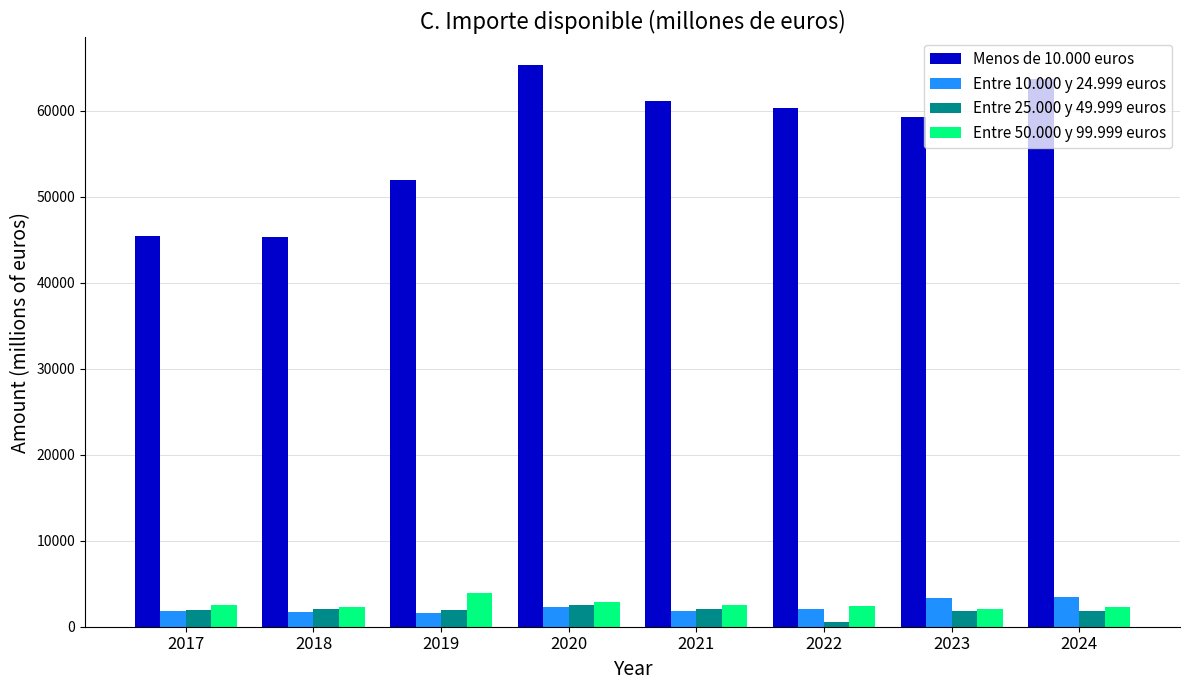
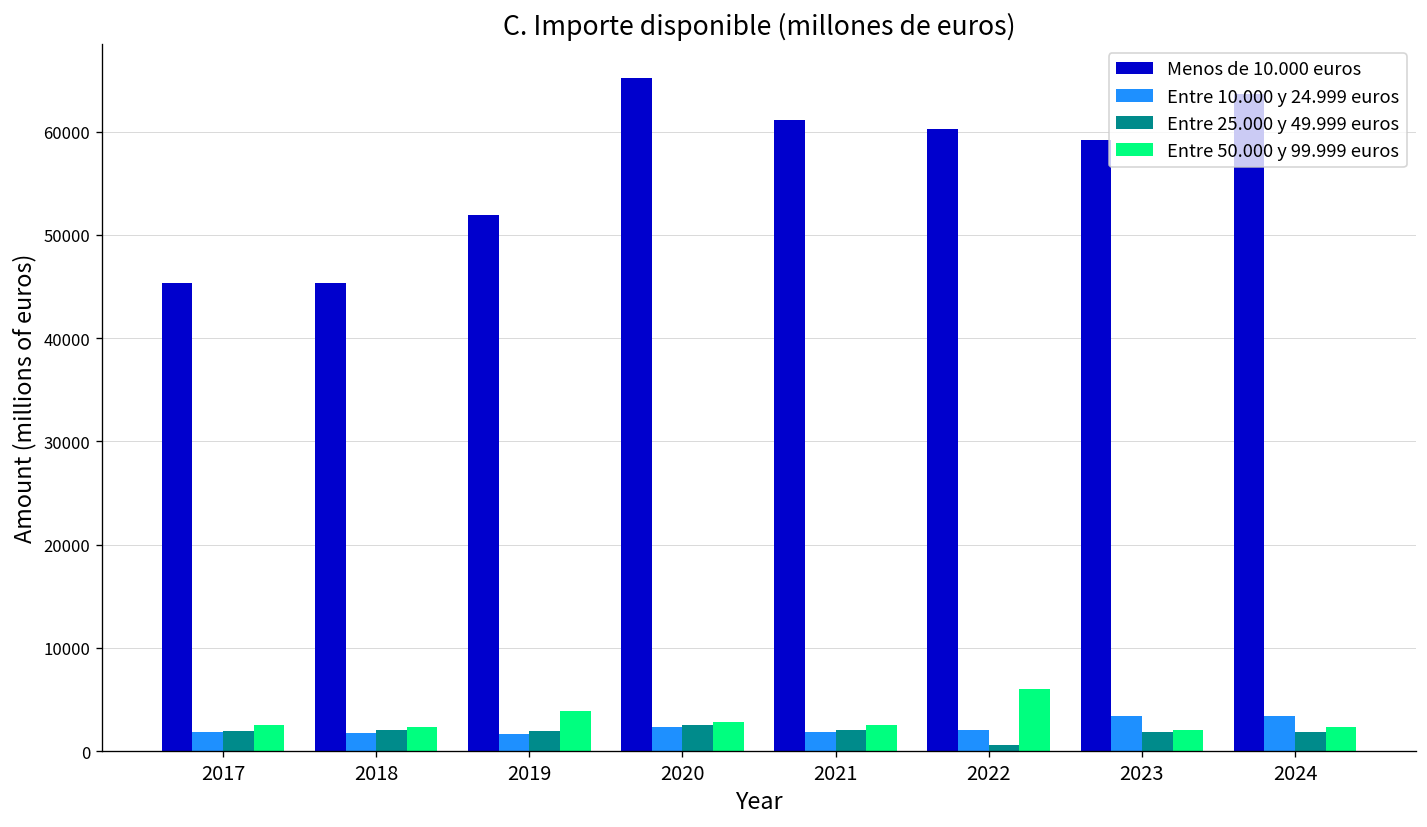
Entre 50.000 y 99.999 euros, 2022: 2000 -> 6000
